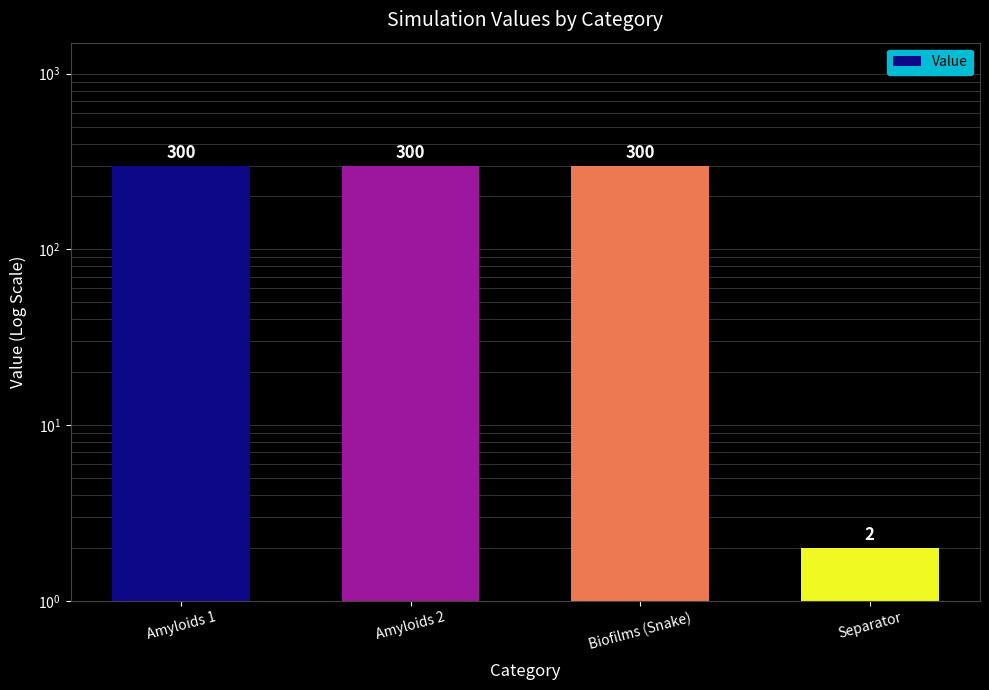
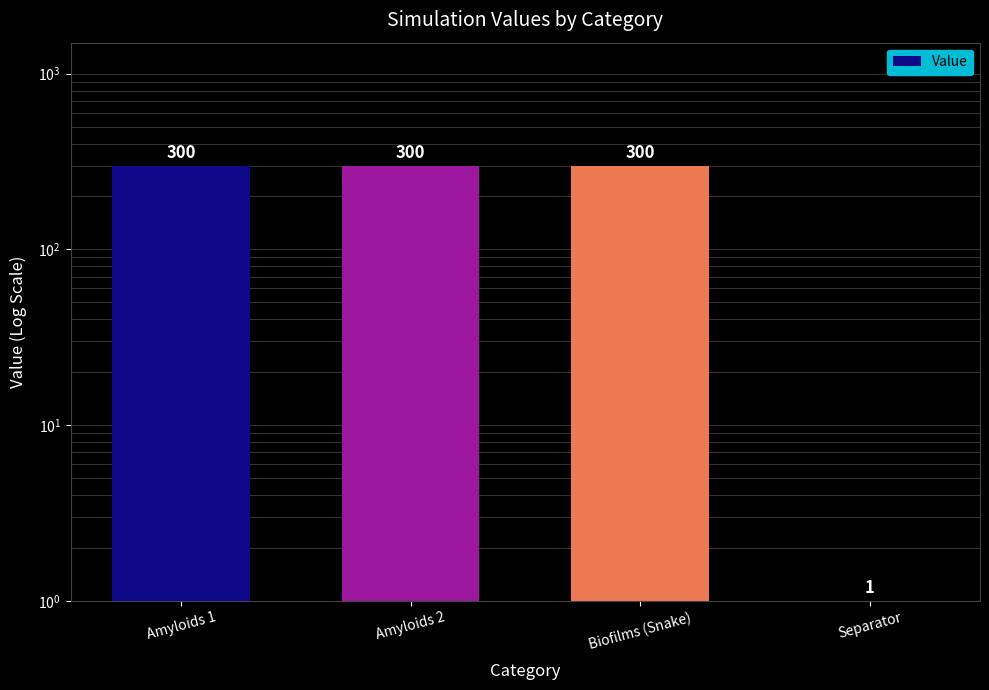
Separator: 2 -> 1
